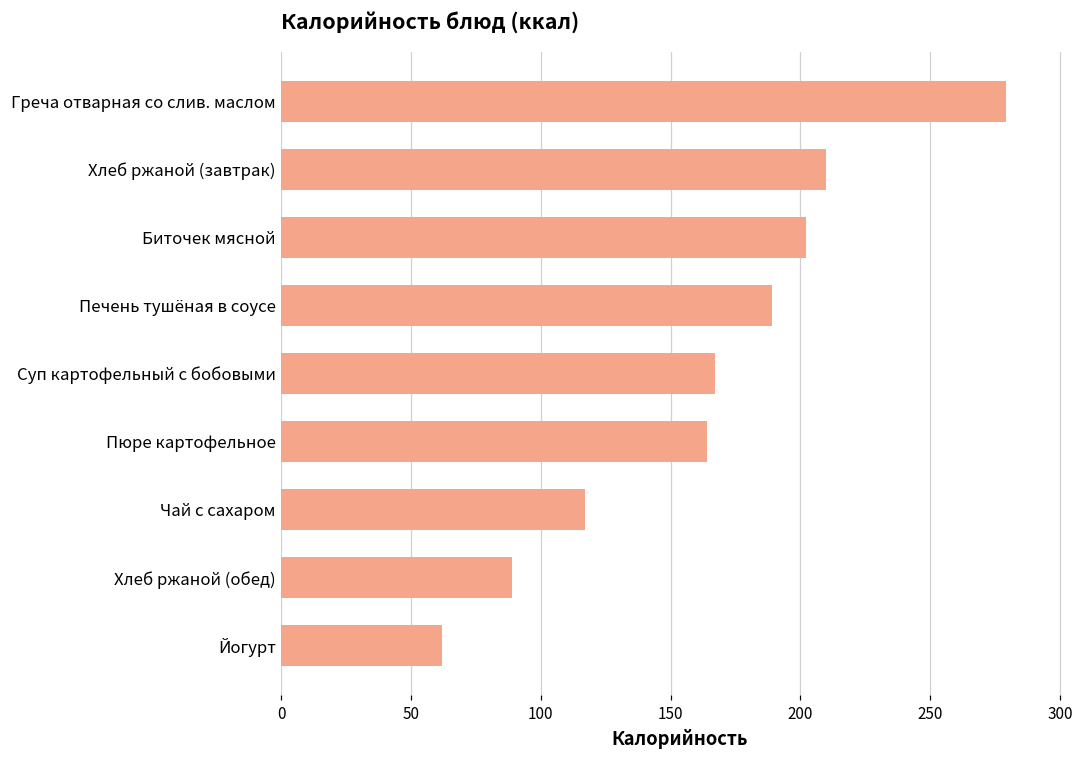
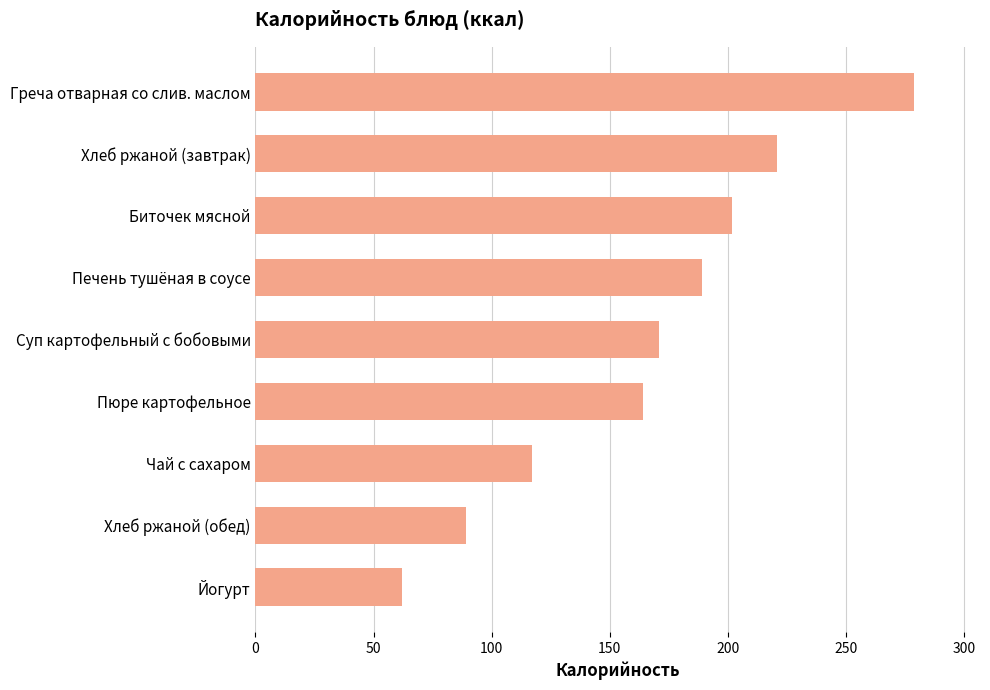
Хлеб ржаной (завтрак): 210 -> 221
Суп картофельный с бобовыми: 167 -> 171
